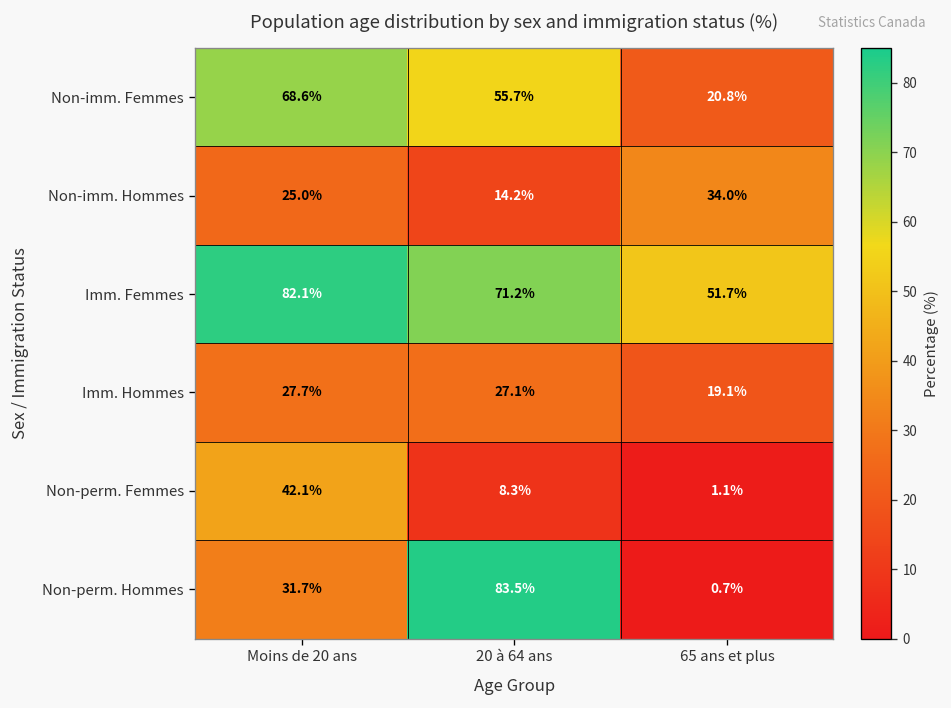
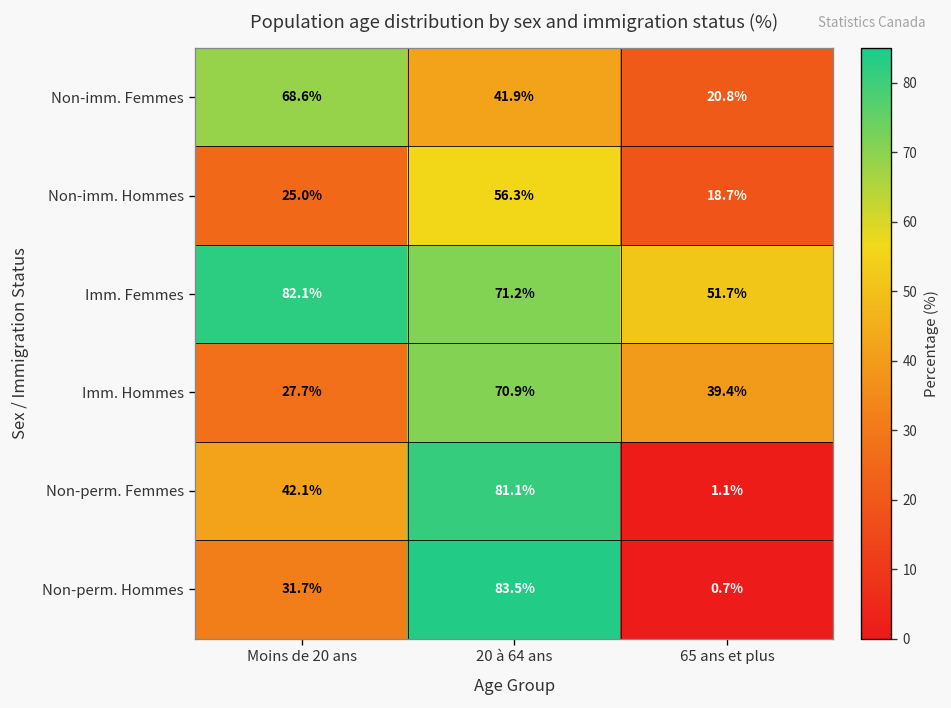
Non-imm. Femmes, 20 à 64 ans: 55.7% -> 41.9%
Non-imm. Hommes, 20 à 64 ans: 14.2% -> 56.3%
Non-imm. Hommes, 65 ans et plus: 34.0% -> 18.7%
Imm. Hommes, 20 à 64 ans: 27.1% -> 70.9%
Imm. Hommes, 65 ans et plus: 19.1% -> 39.4%
Non-perm. Femmes, 20 à 64 ans: 8.3% -> 81.1%
